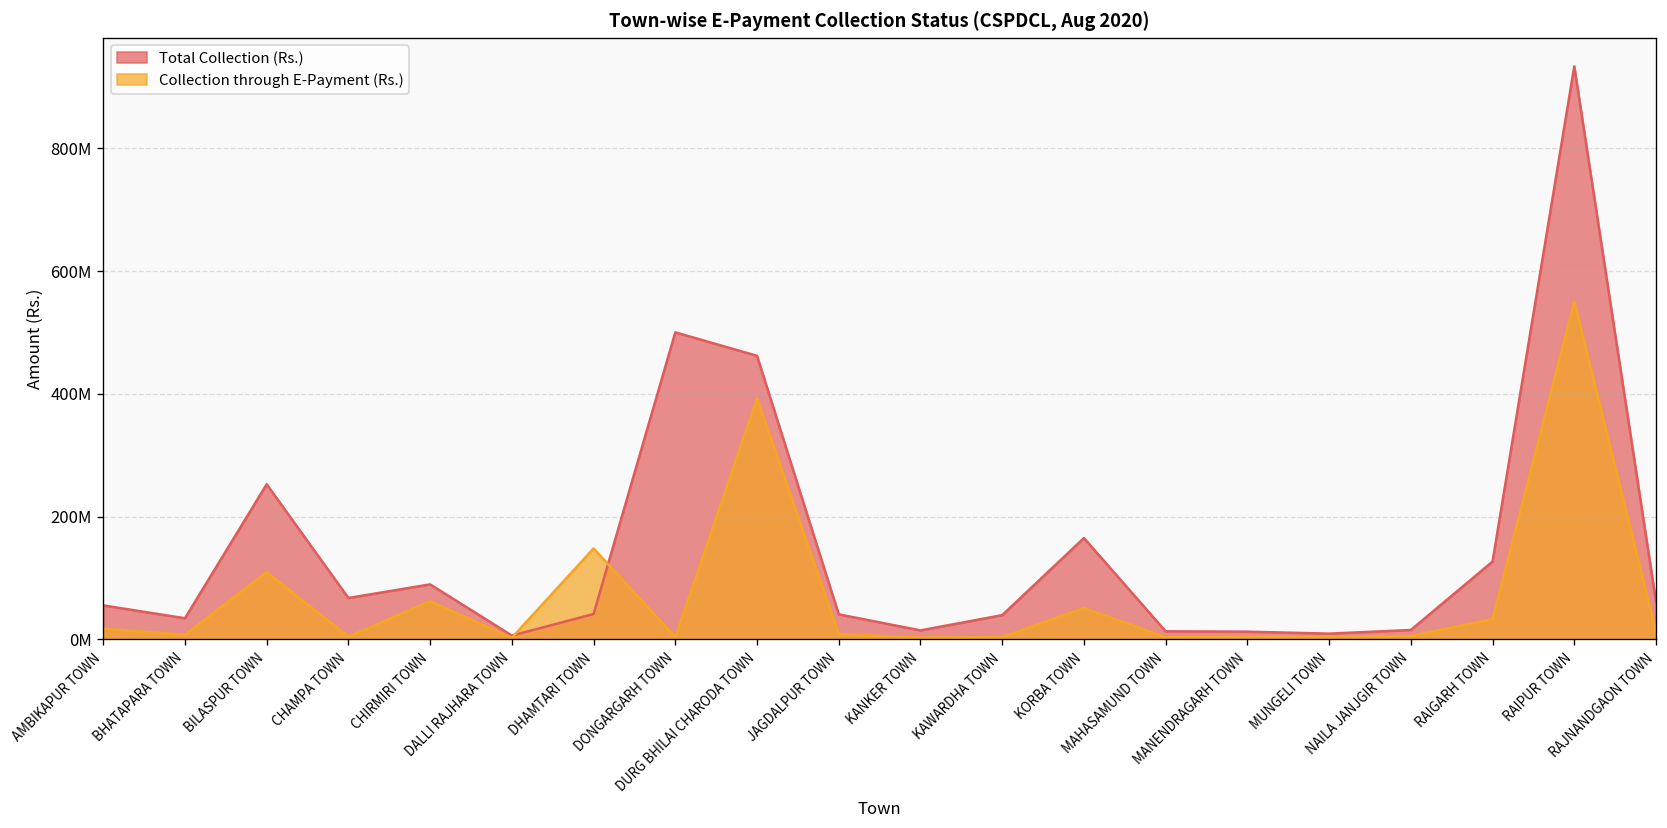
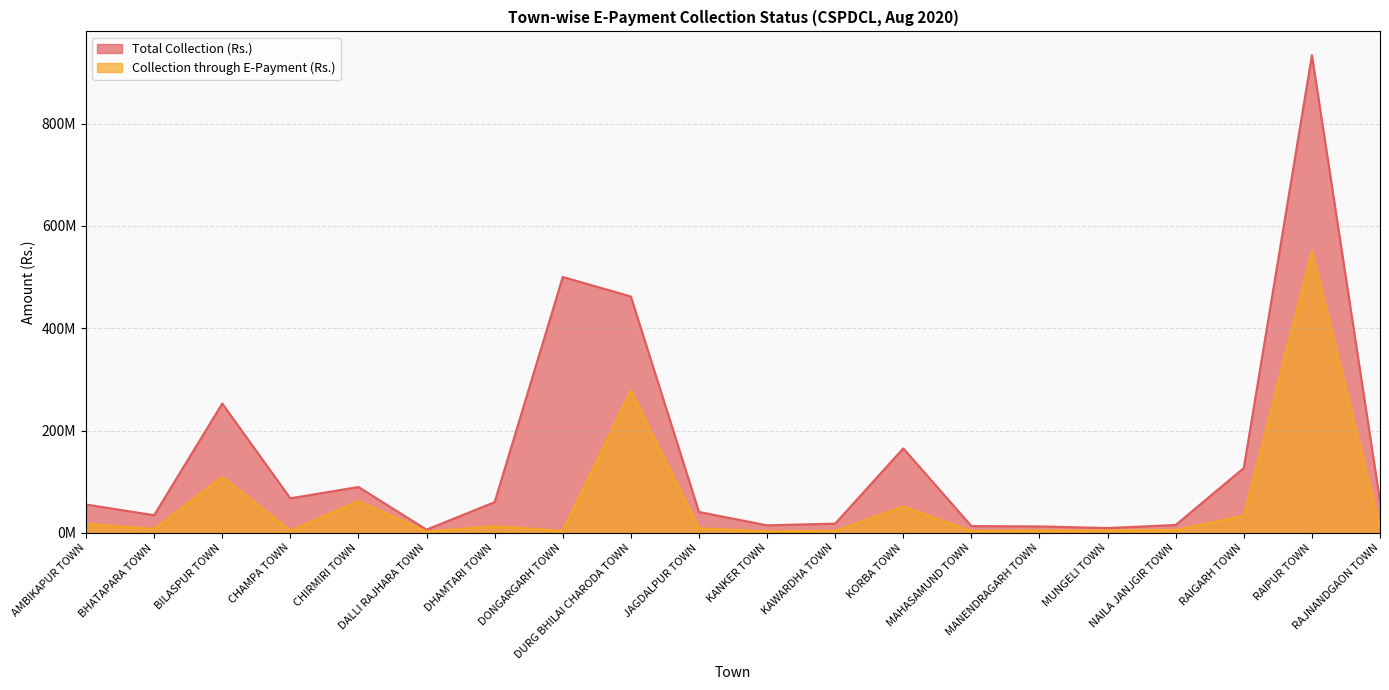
Total Collection (Rs.), DHAMTARI TOWN: 40000000 -> 60000000
Collection through E-Payment (Rs.), DHAMTARI TOWN: 150000000 -> 10000000
Collection through E-Payment (Rs.), DURG BHILAI CHARODA TOWN: 390000000 -> 280000000
Total Collection (Rs.), KAWARDHA TOWN: 40000000 -> 20000000
